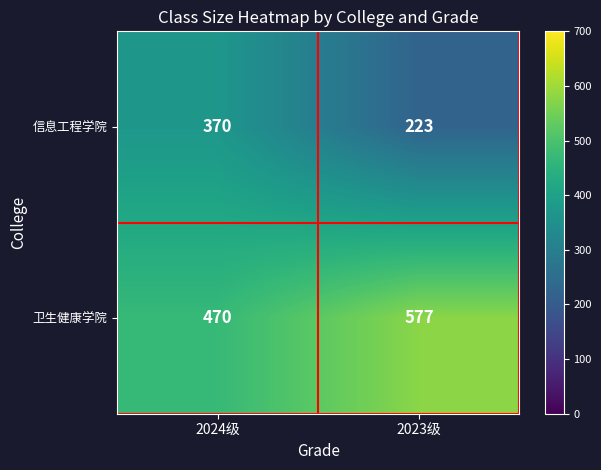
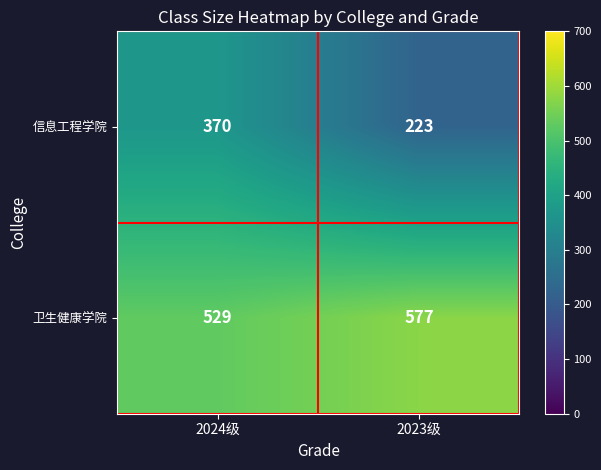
卫生健康学院, 2024级: 470 -> 529
